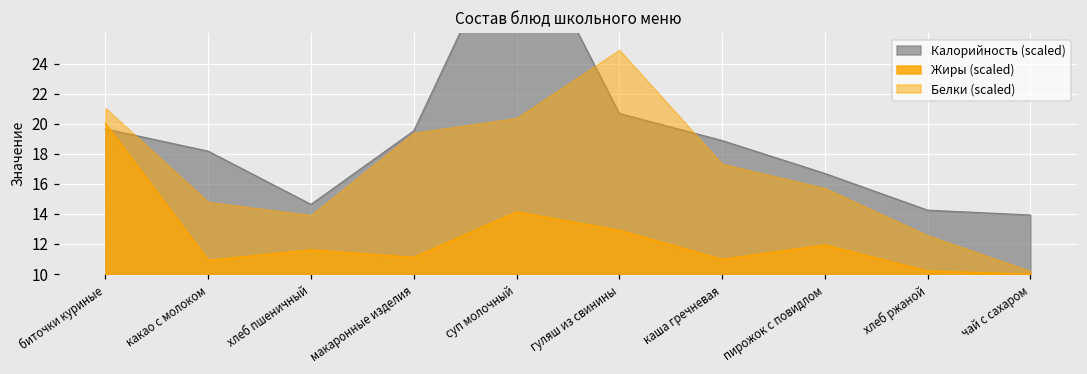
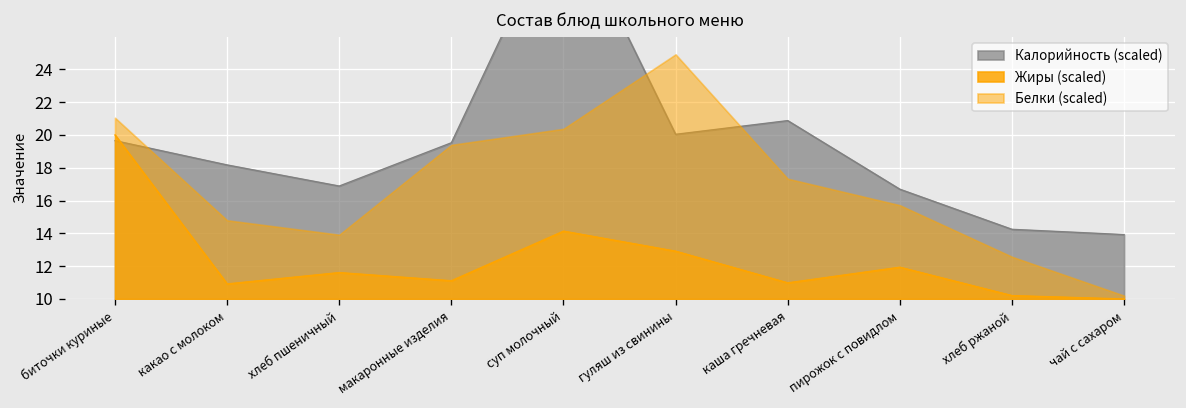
Калорийность (scaled), хлеб пшеничный: 14.6 -> 16.9
Калорийность (scaled), гуляш из свинины: 20.7 -> 20.0
Калорийность (scaled), каша гречневая: 18.9 -> 20.9
